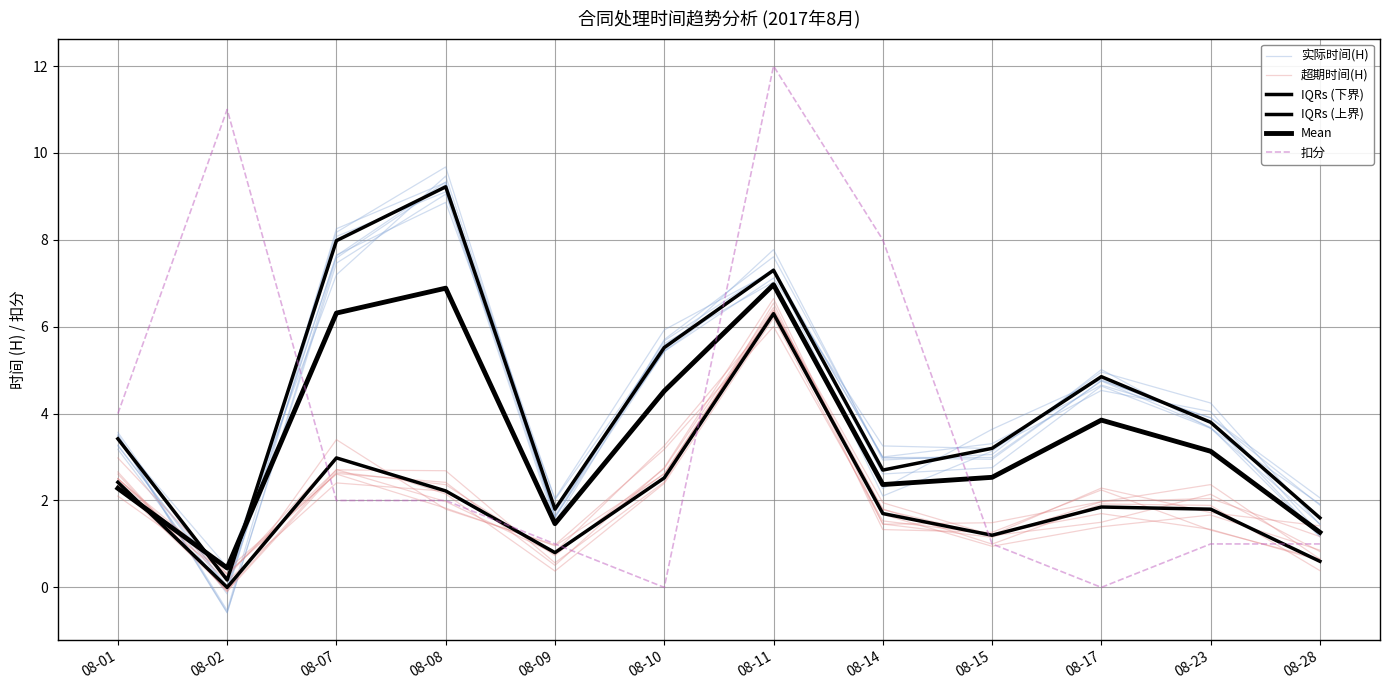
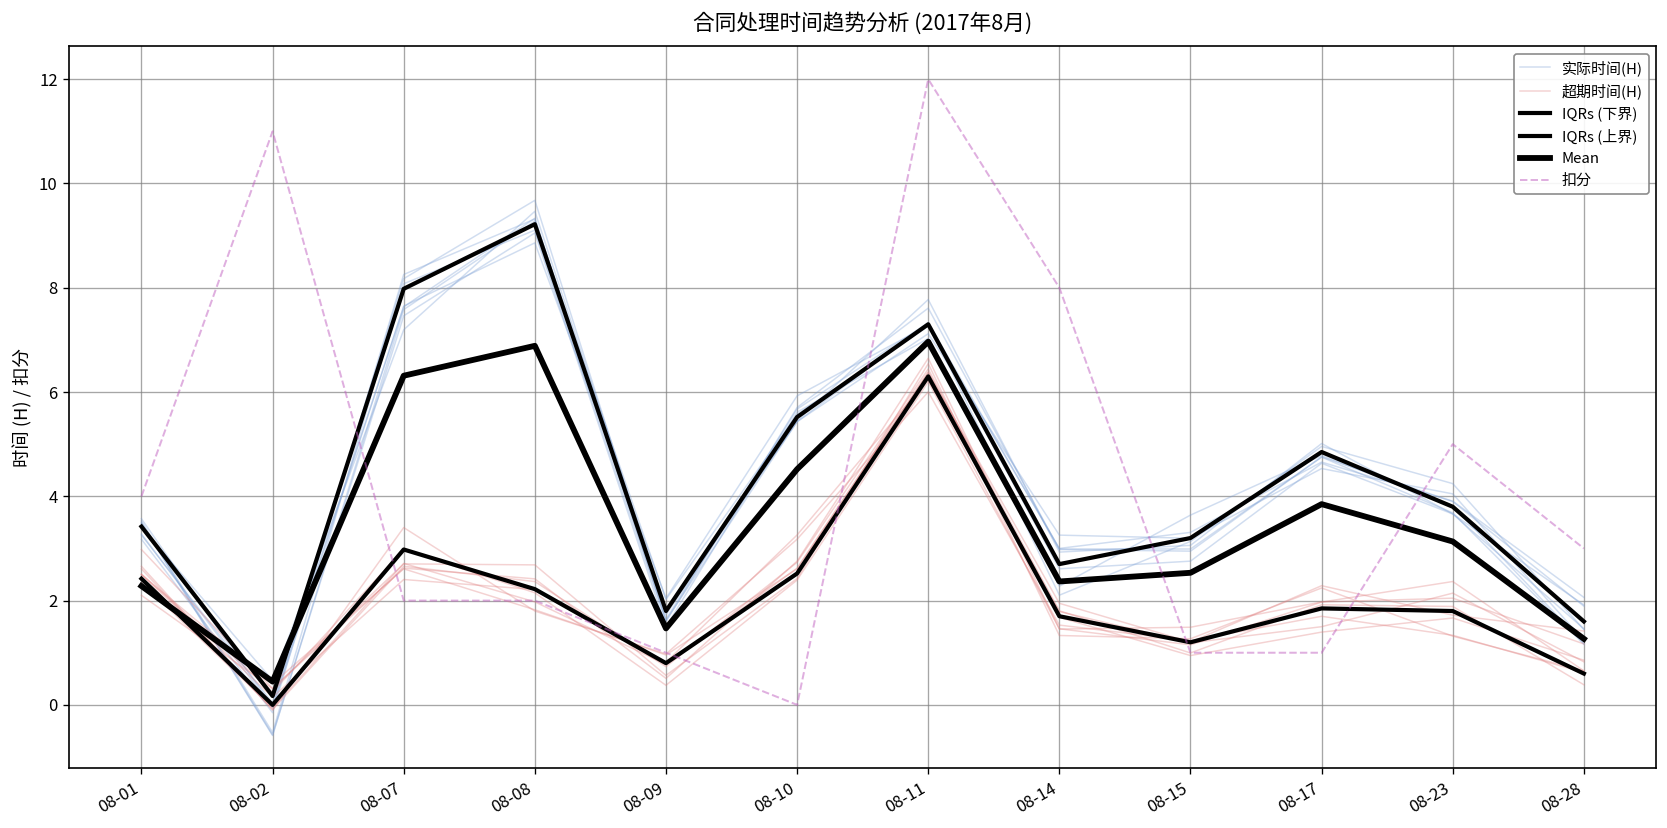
扣分, 08-17: 0 -> 1
扣分, 08-23: 1 -> 5
扣分, 08-28: 1 -> 3
